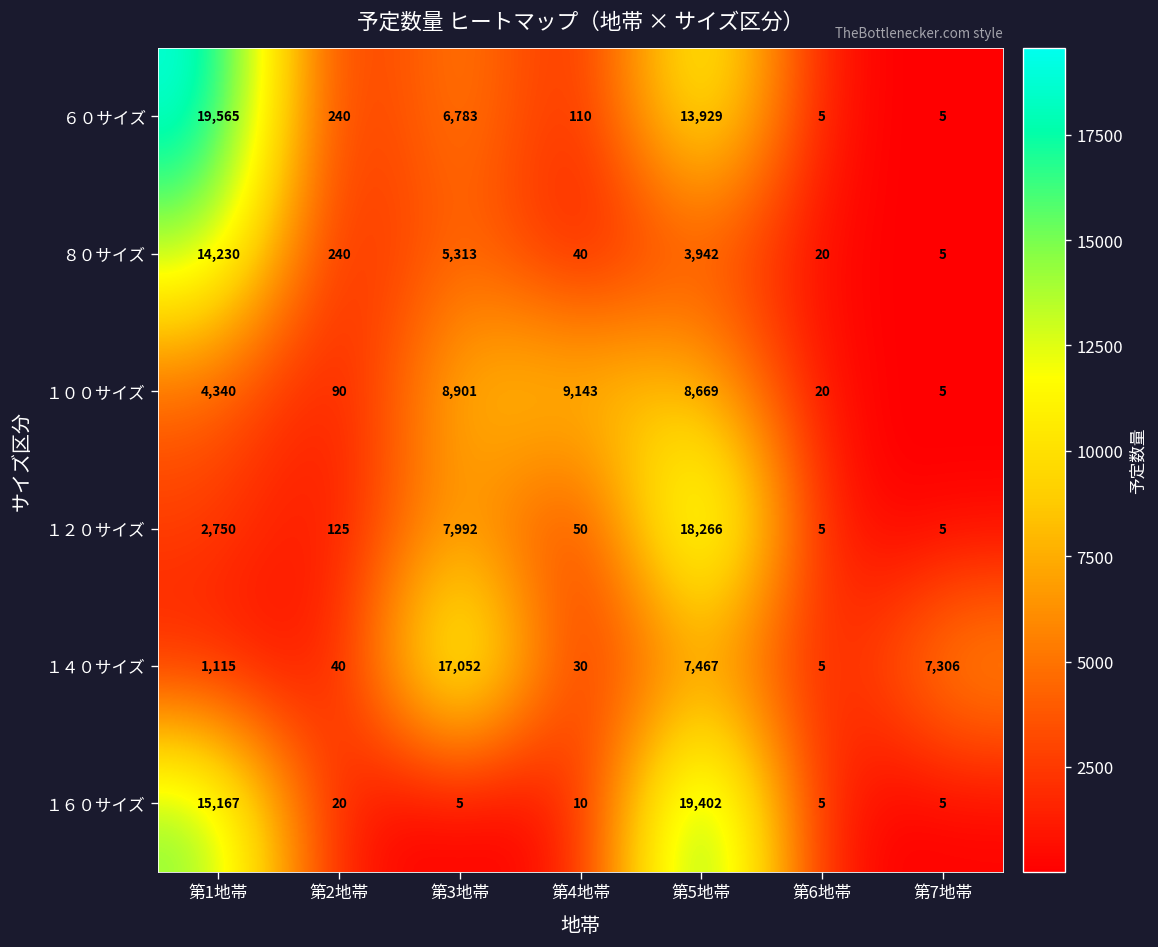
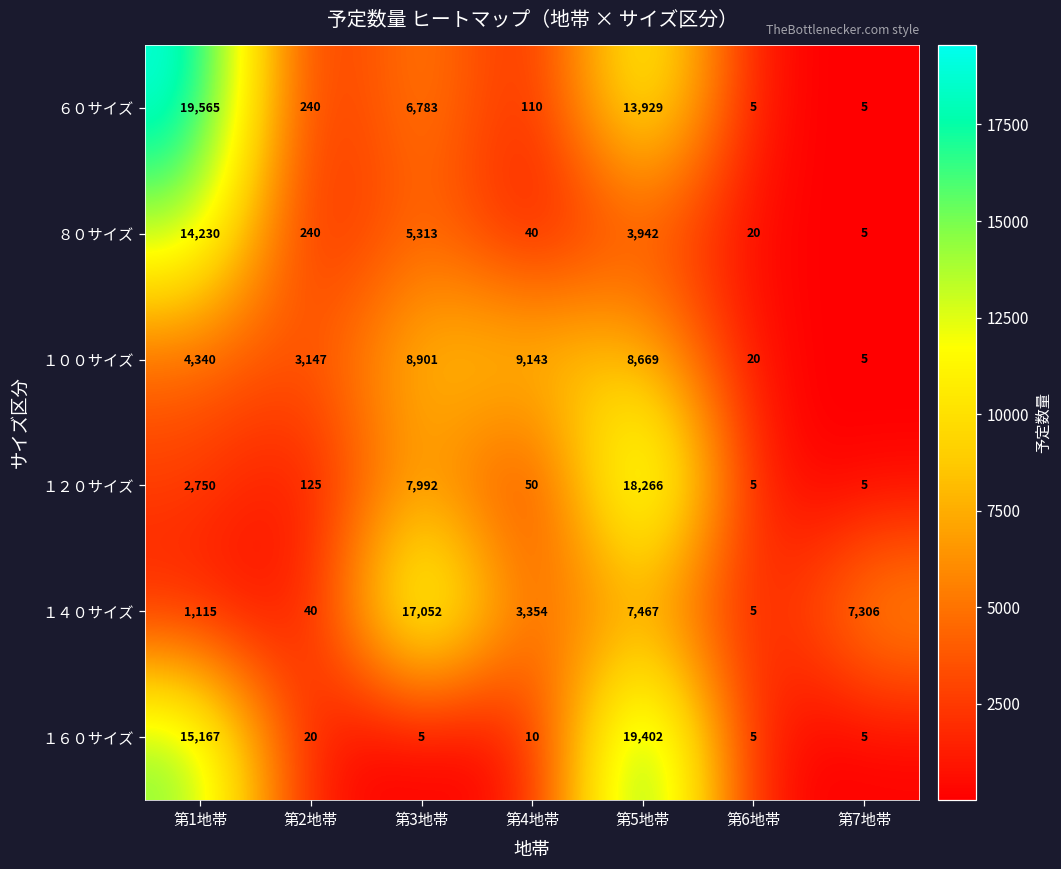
１００サイズ, 第2地帯: 90 -> 3,147
１４０サイズ, 第4地帯: 30 -> 3,354
